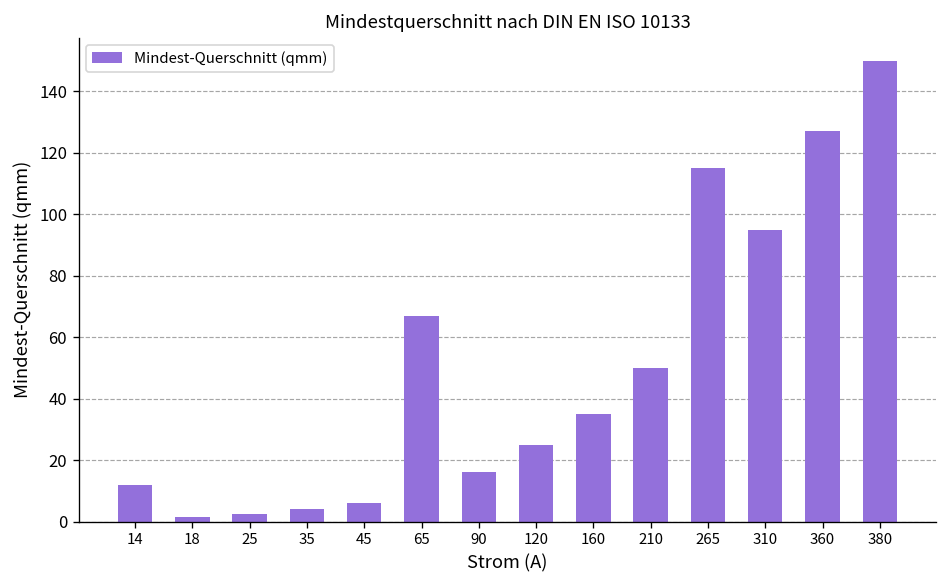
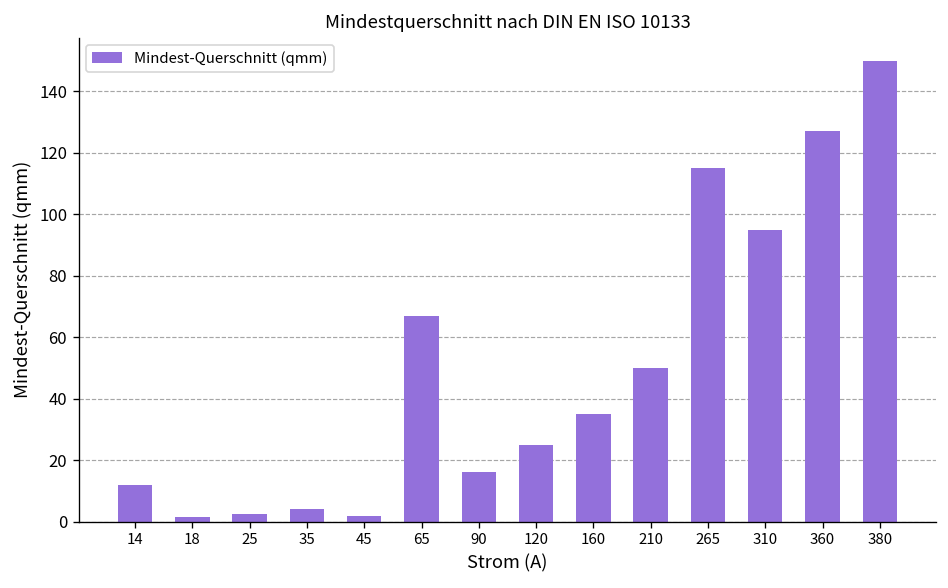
45: 6 -> 2
